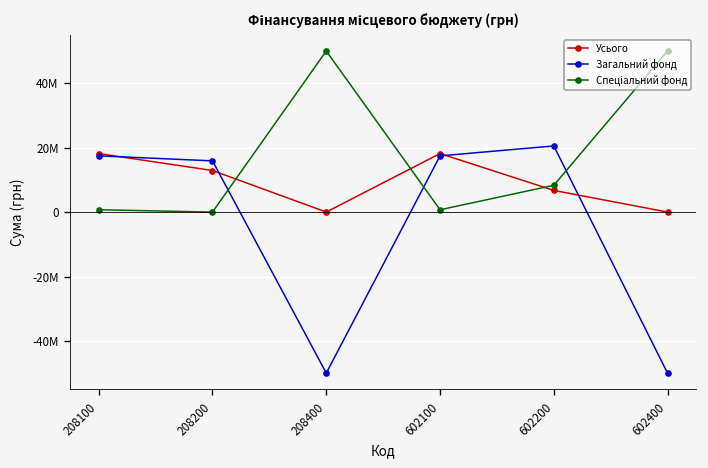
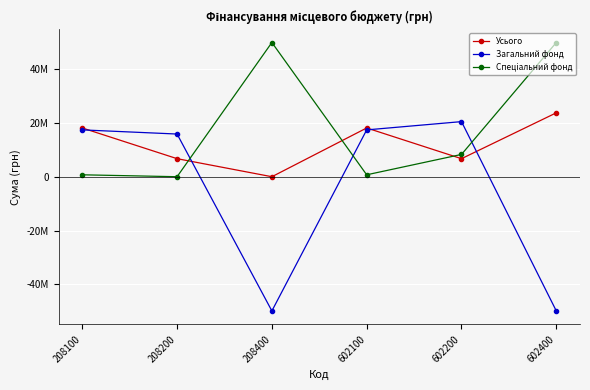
Усього, 208200: 13000000 -> 7000000
Усього, 602400: 0 -> 24000000
